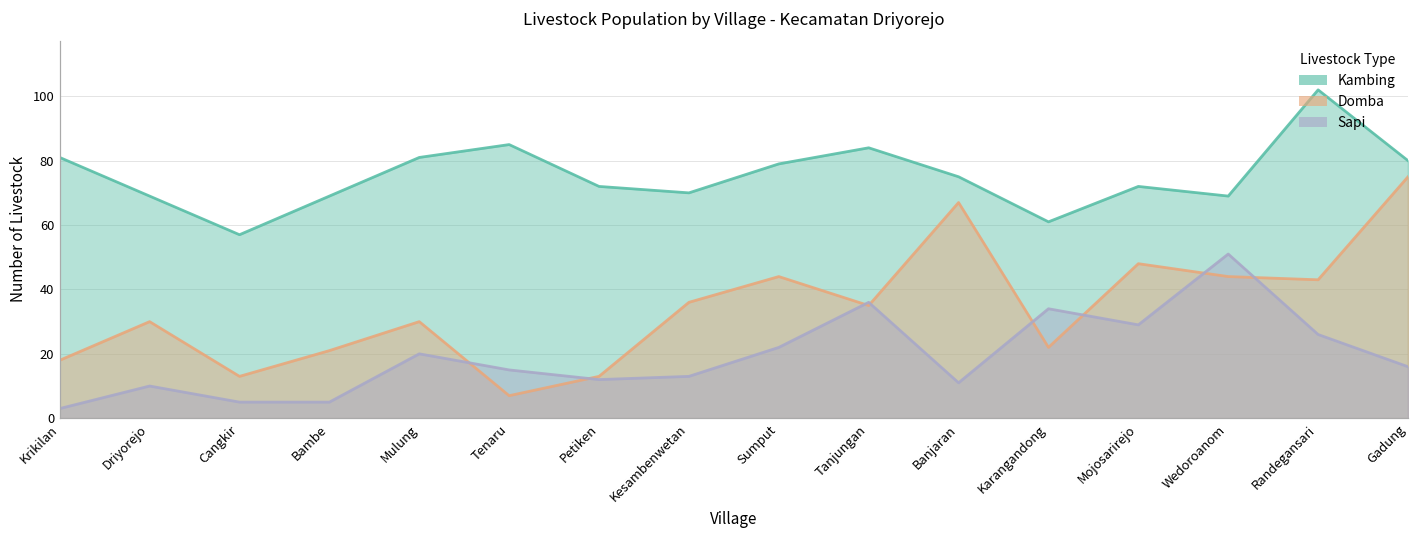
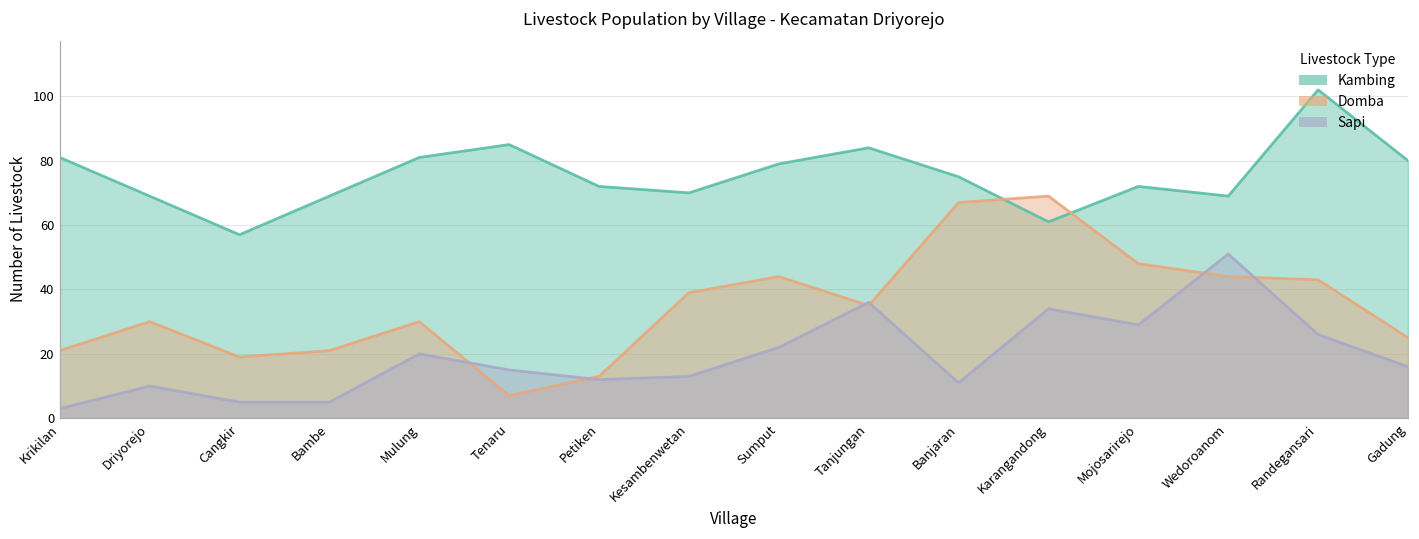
Domba, Krikilan: 18 -> 21
Domba, Cangkir: 13 -> 19
Domba, Kesambenwetan: 36 -> 39
Domba, Karangandong: 22 -> 69
Domba, Gadung: 75 -> 25
